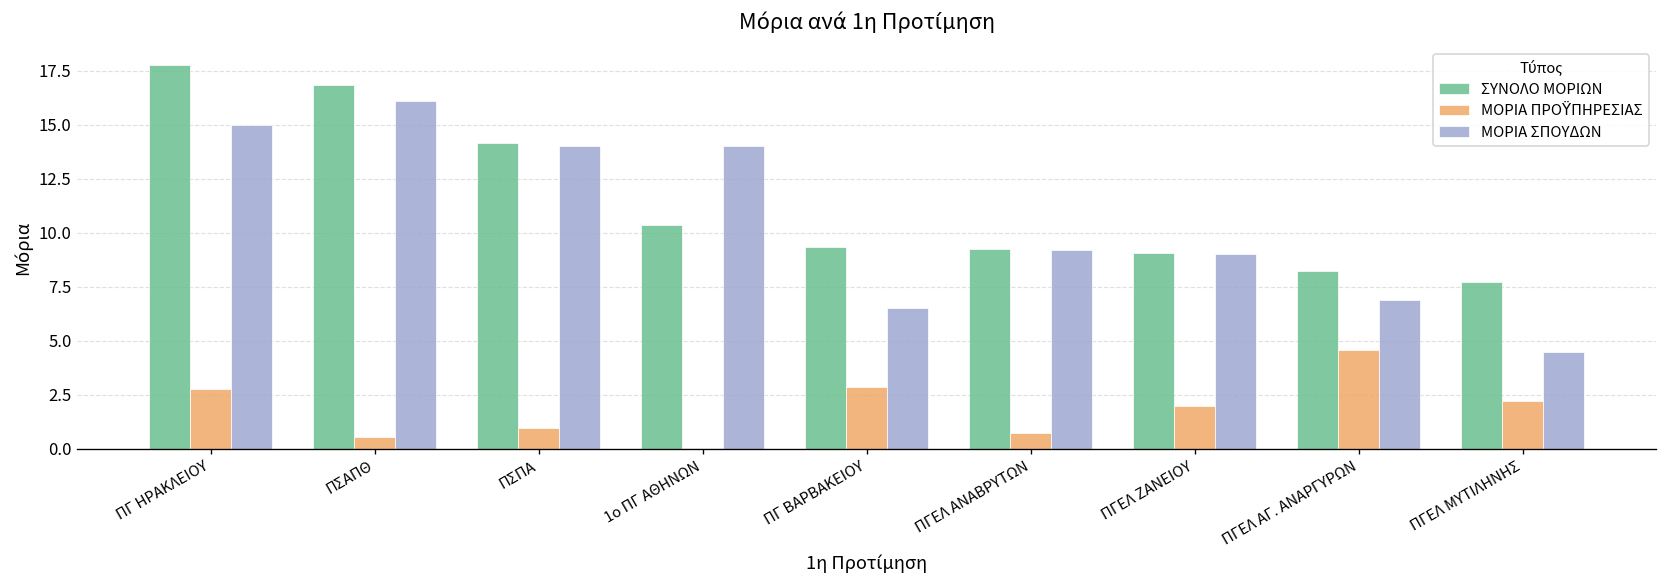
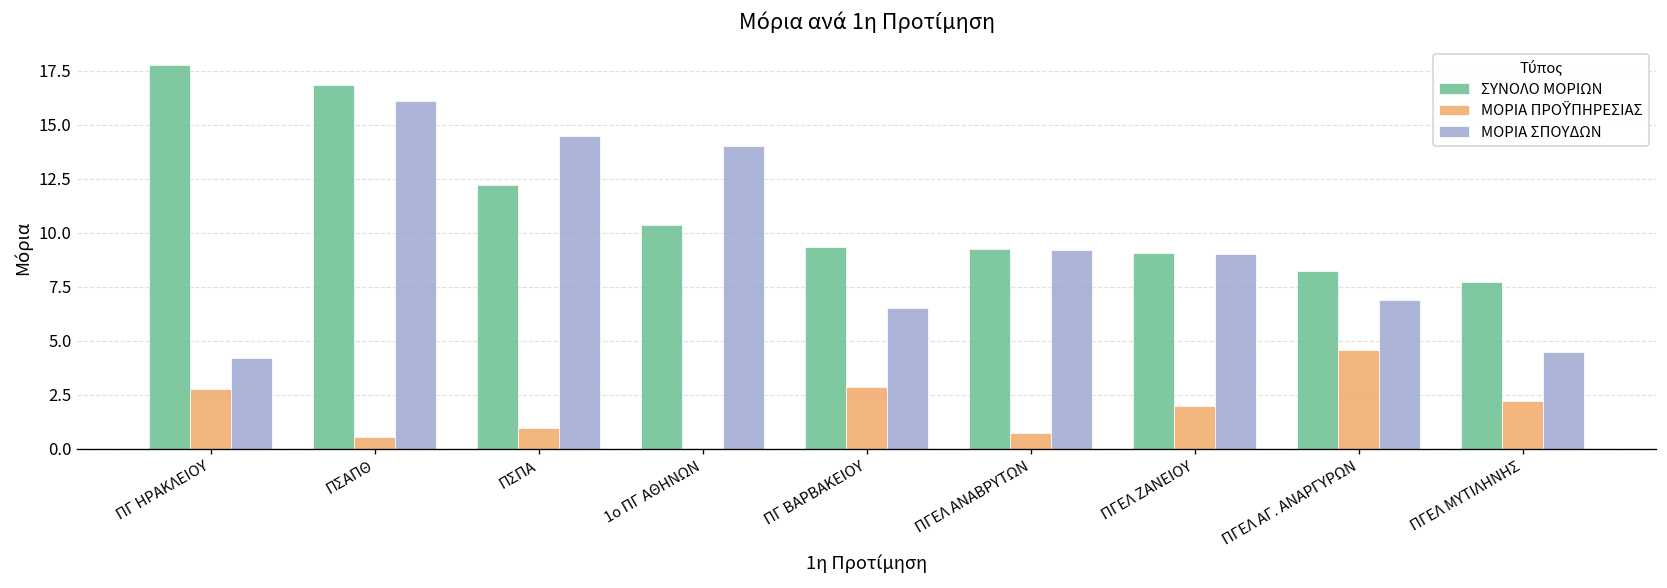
ΜΟΡΙΑ ΣΠΟΥΔΩΝ, ΠΓ ΗΡΑΚΛΕΙΟΥ: 15.0 -> 4.2
ΣΥΝΟΛΟ ΜΟΡΙΩΝ, ΠΣΠΑ: 14.2 -> 12.2
ΜΟΡΙΑ ΣΠΟΥΔΩΝ, ΠΣΠΑ: 14.0 -> 14.5
